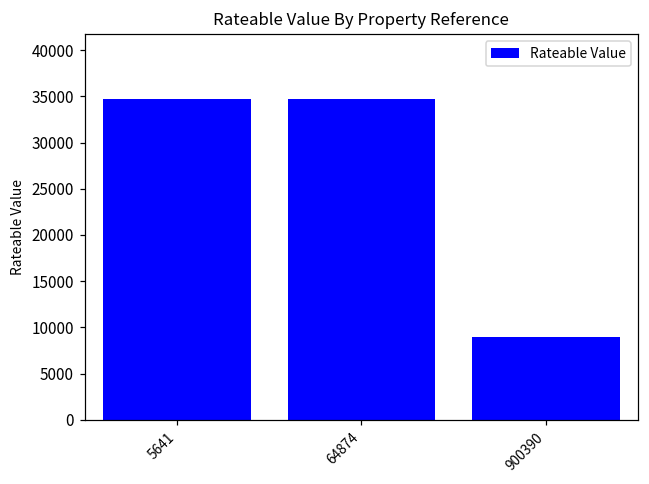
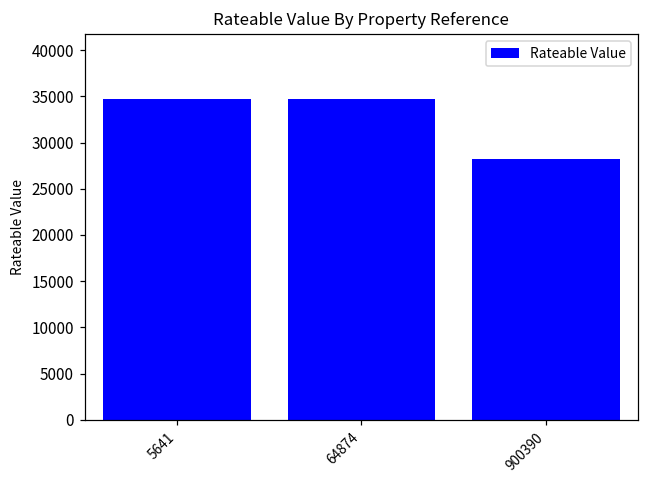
900390: 9000 -> 28000
